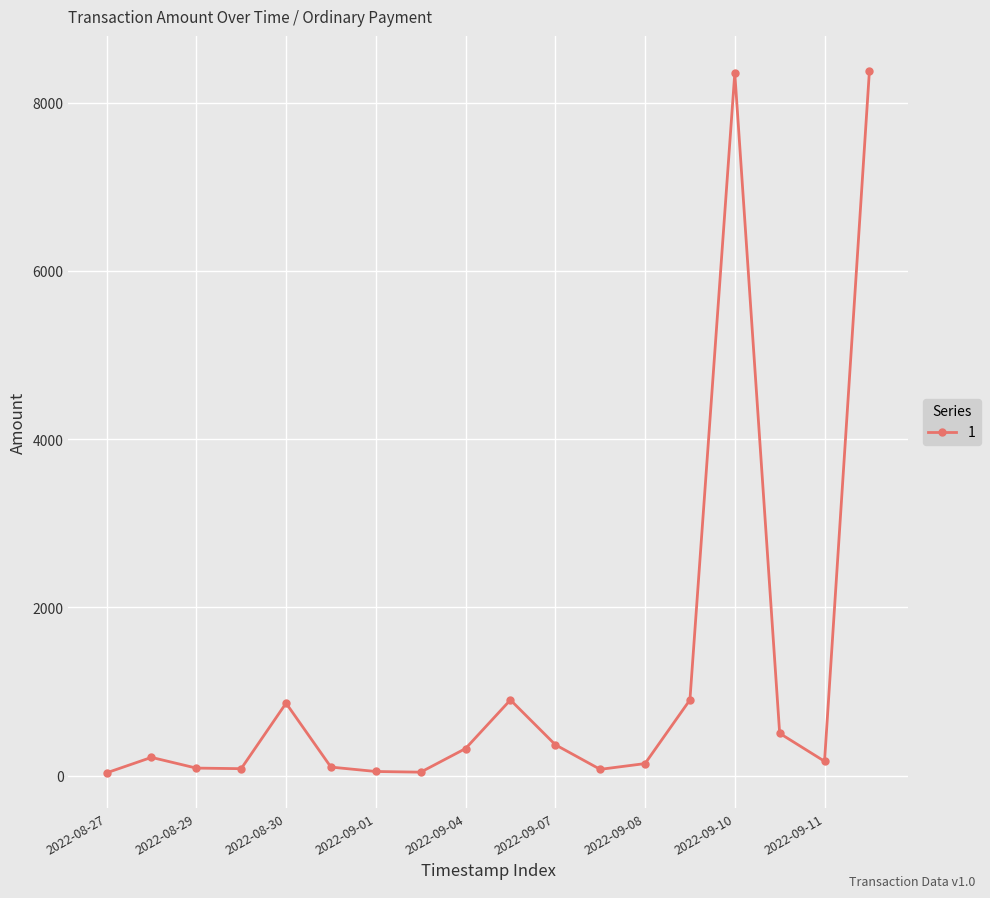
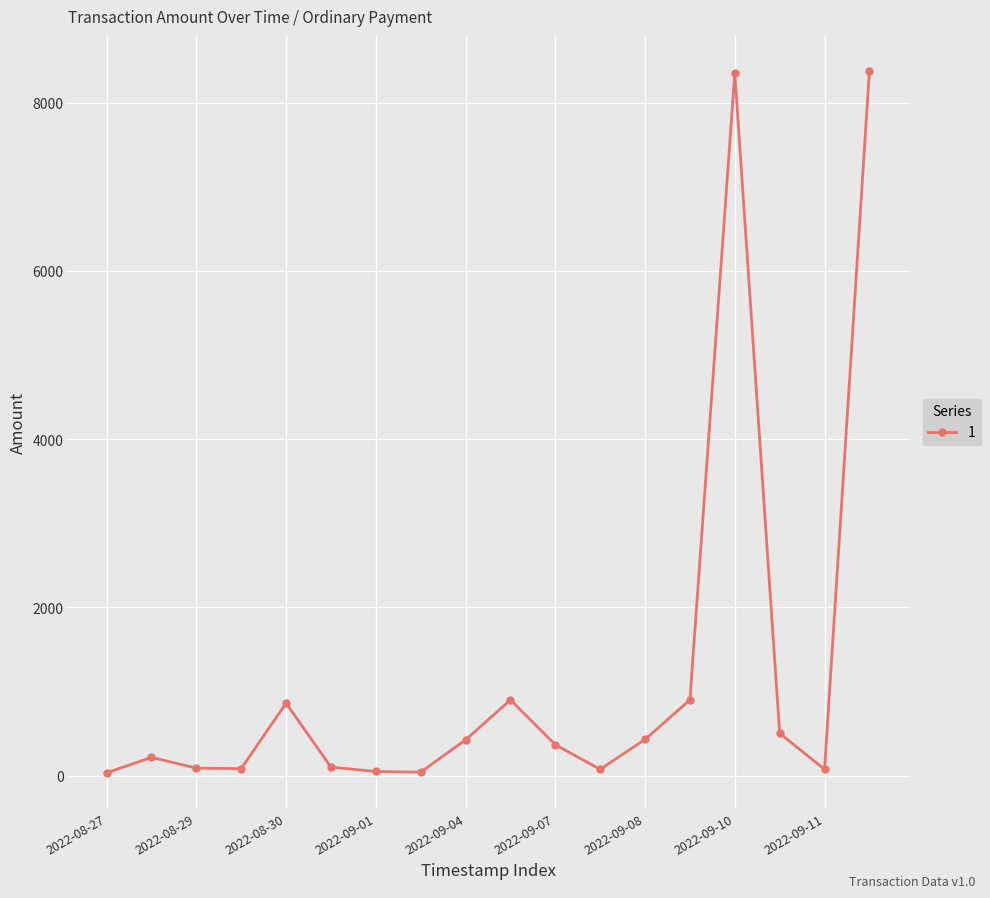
2022-09-04: 300 -> 400
2022-09-08: 100 -> 400
2022-09-11: 200 -> 100
